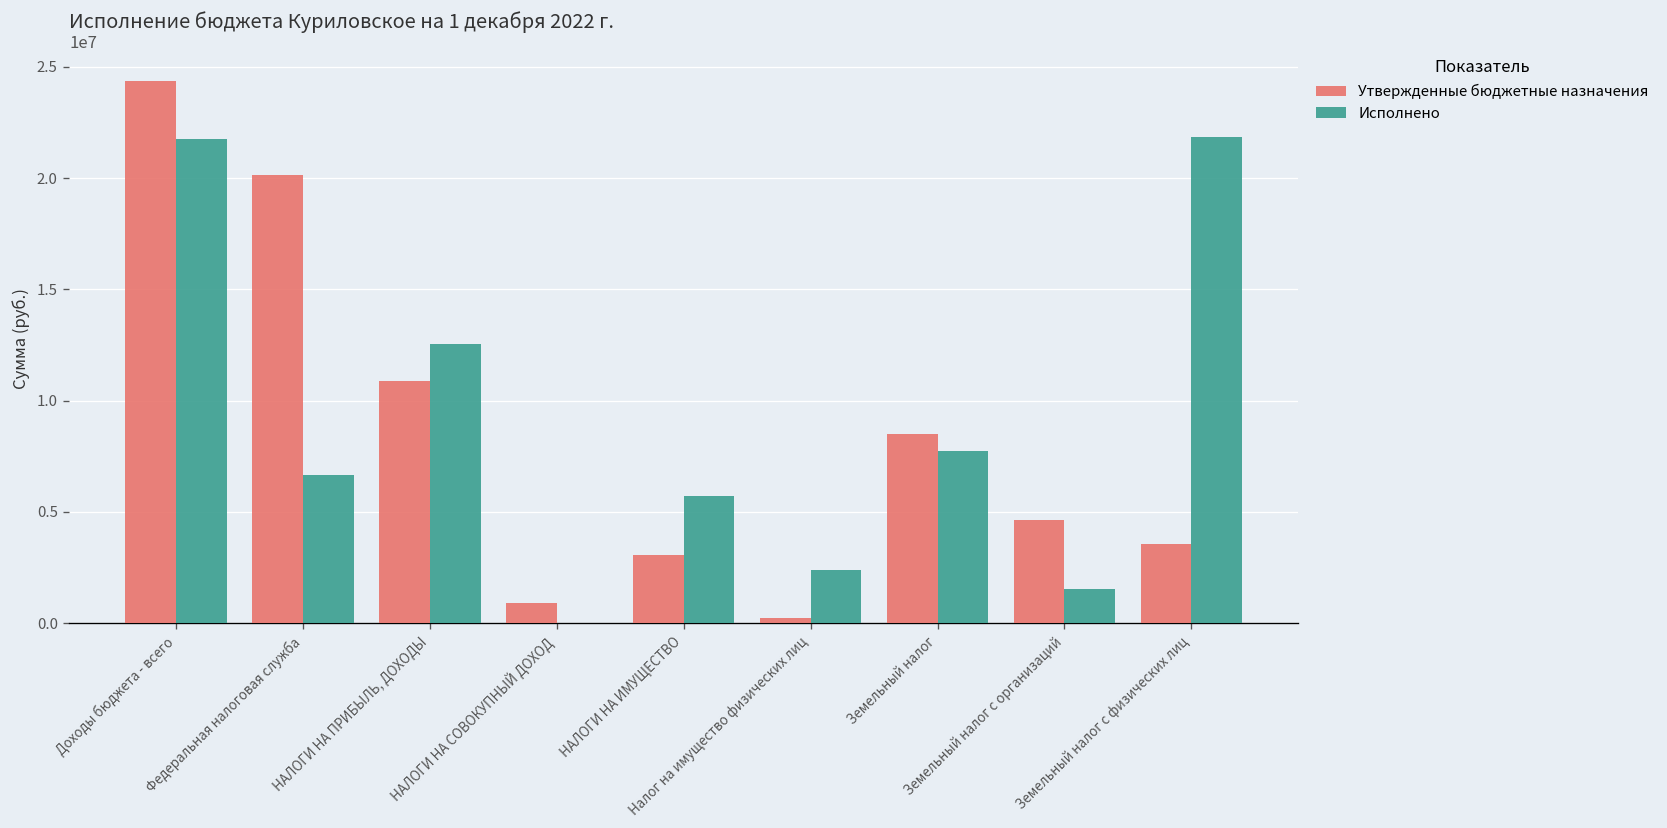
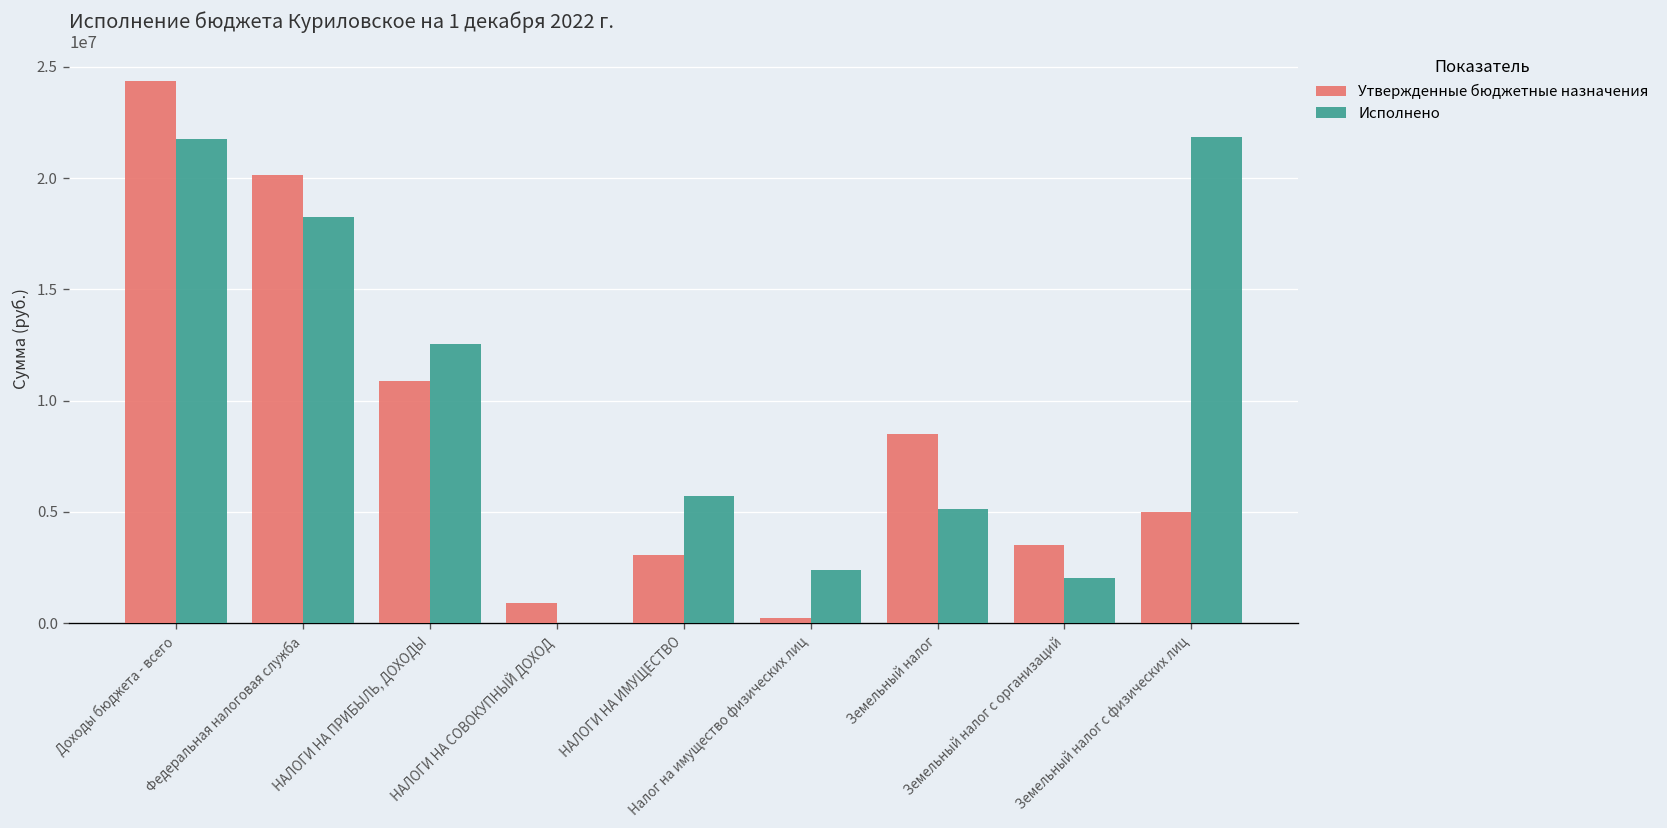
Исполнено, Федеральная налоговая служба: 6700000 -> 18300000
Исполнено, Земельный налог: 7800000 -> 5100000
Утвержденные бюджетные назначения, Земельный налог с организаций: 4600000 -> 3500000
Исполнено, Земельный налог с организаций: 1600000 -> 2000000
Утвержденные бюджетные назначения, Земельный налог с физических лиц: 3500000 -> 5000000
